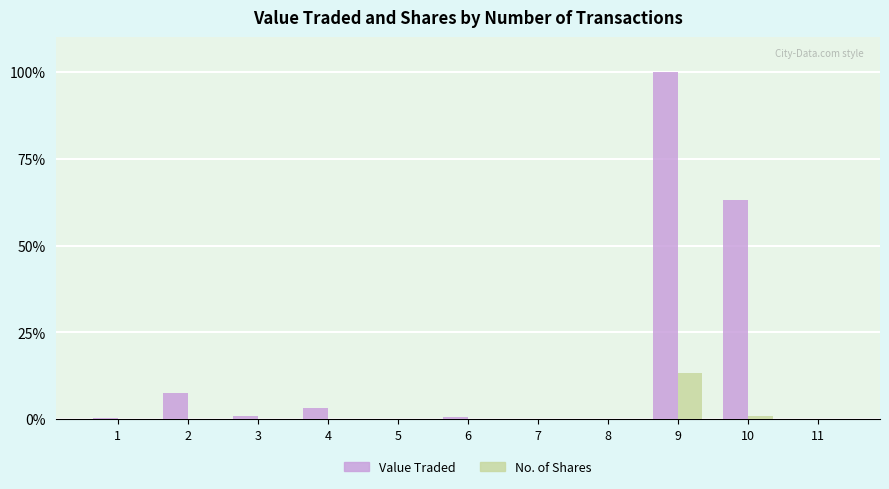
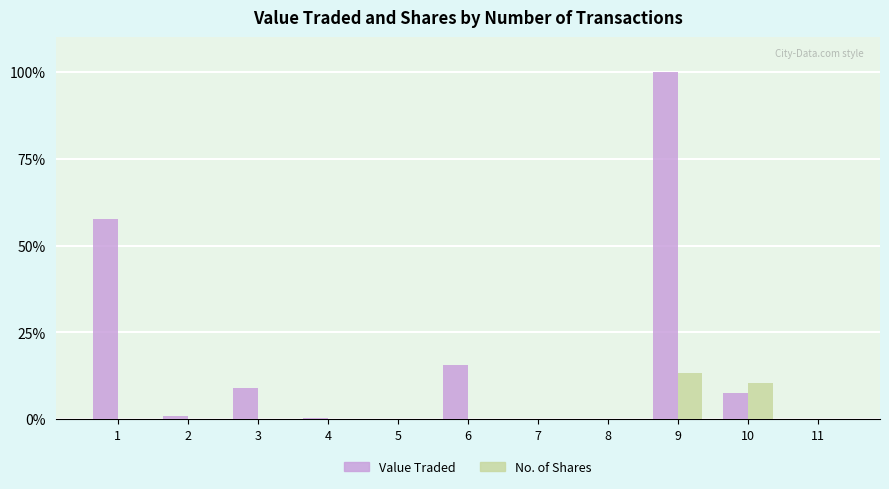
Value Traded, 1: 0% -> 58%
Value Traded, 2: 8% -> 1%
Value Traded, 3: 1% -> 9%
Value Traded, 4: 3% -> 0%
Value Traded, 6: 1% -> 16%
Value Traded, 10: 63% -> 8%
No. of Shares, 10: 1% -> 10%
